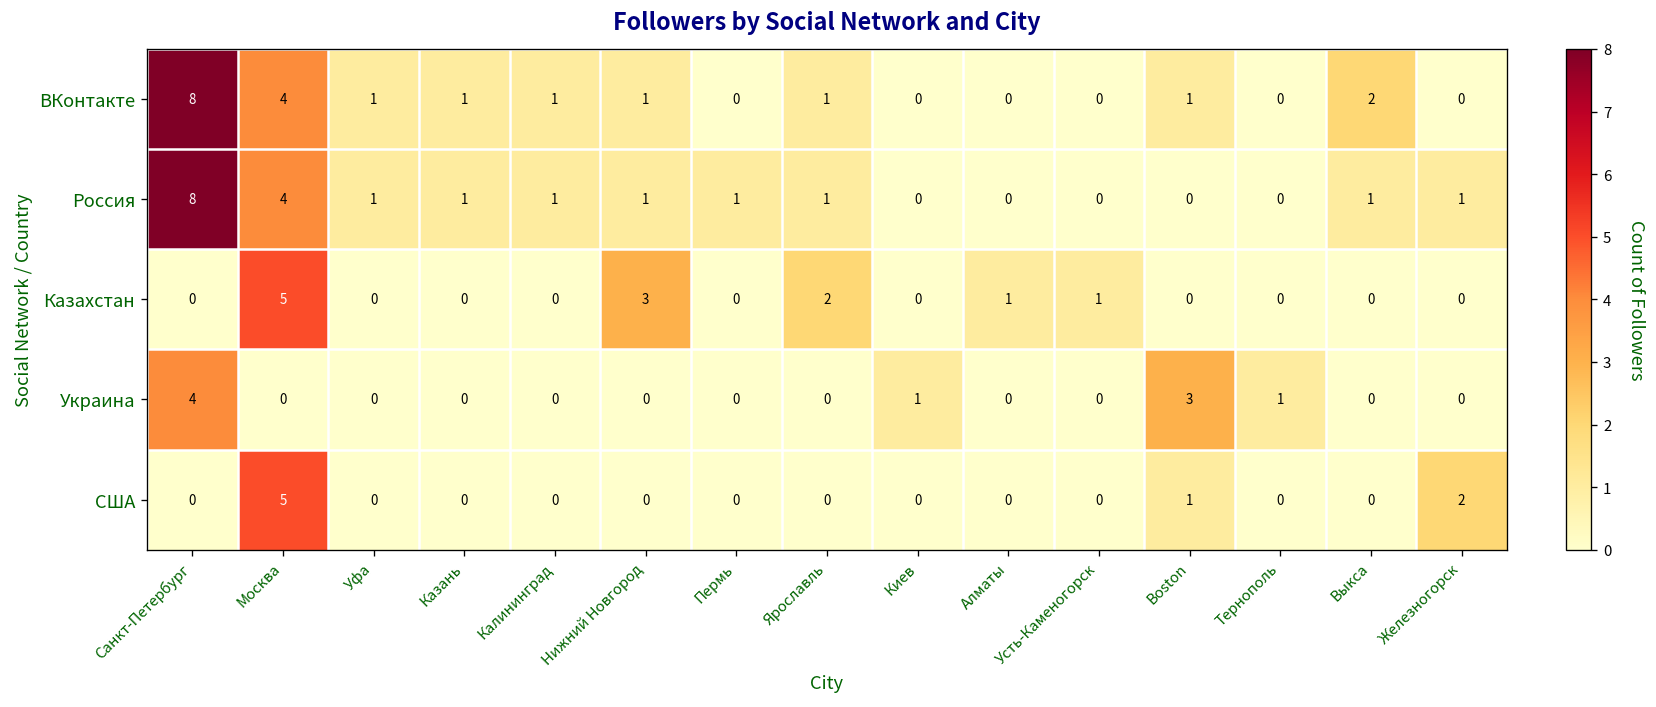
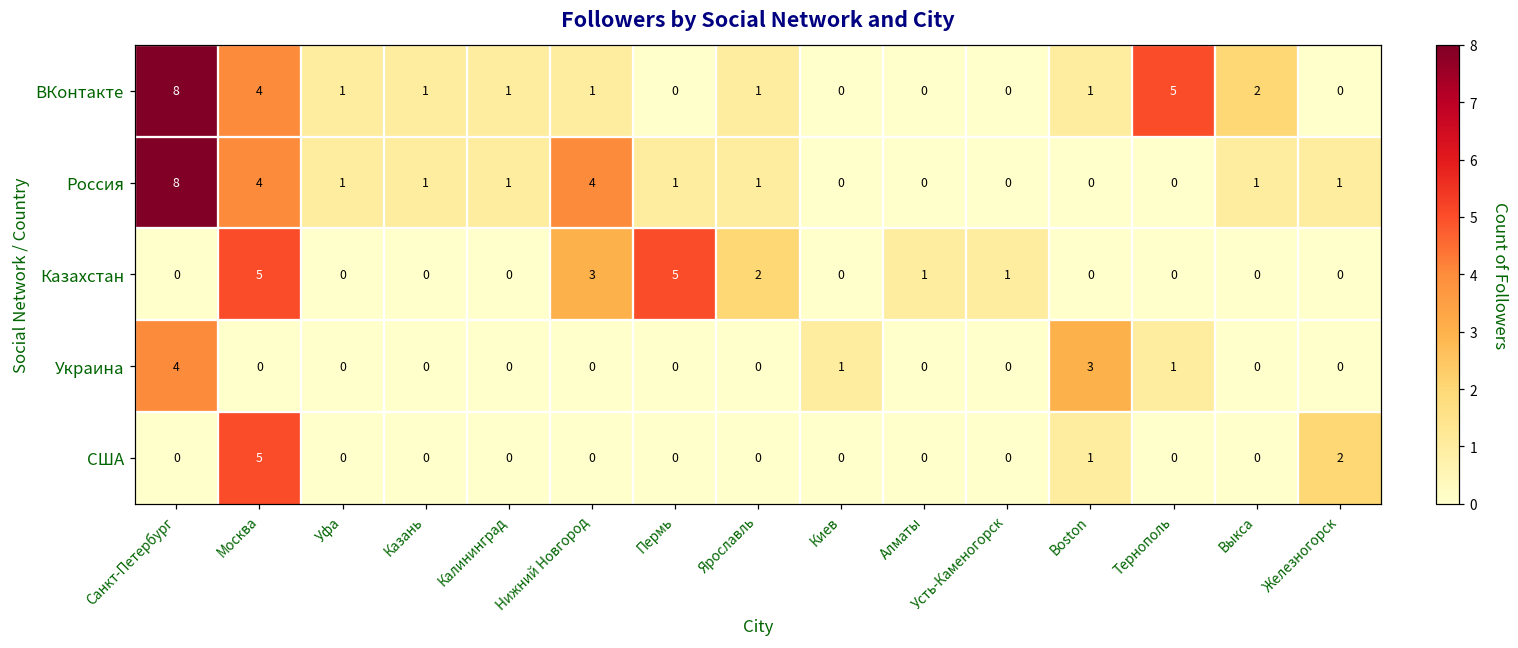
ВКонтакте, Тернополь: 0 -> 5
Россия, Нижний Новгород: 1 -> 4
Казахстан, Пермь: 0 -> 5
